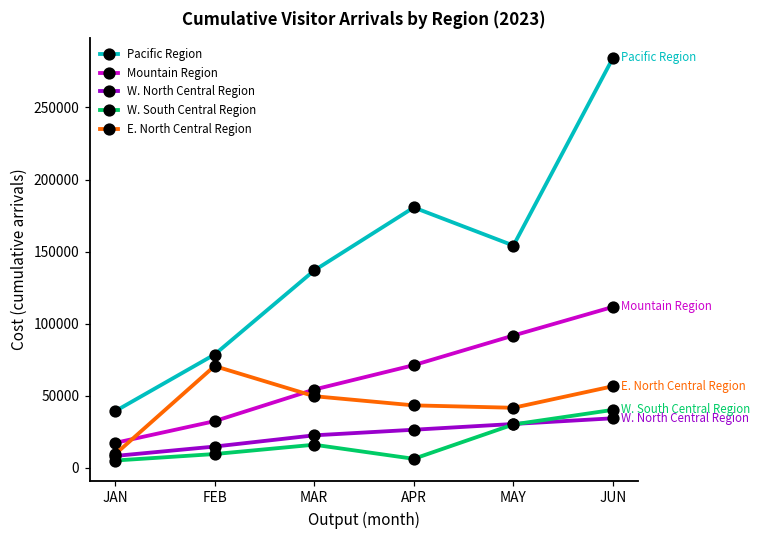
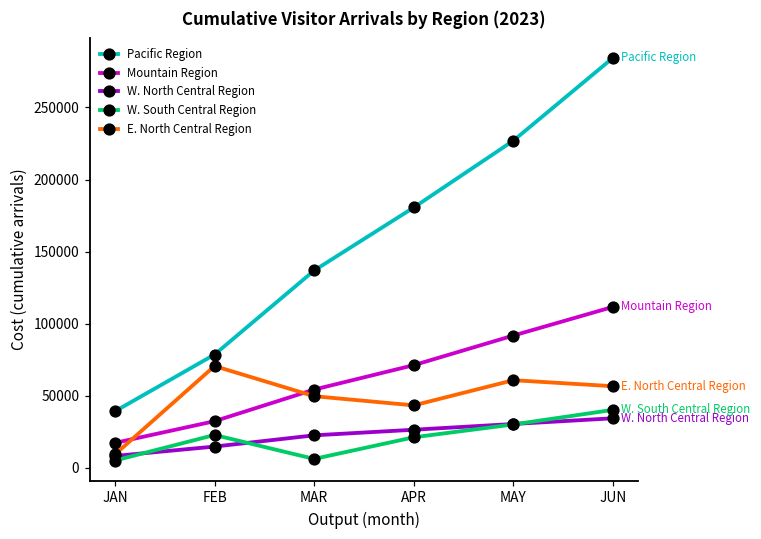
W. South Central Region, FEB: 9000 -> 23000
W. South Central Region, MAR: 16000 -> 6000
W. South Central Region, APR: 6000 -> 21000
Pacific Region, MAY: 154000 -> 227000
E. North Central Region, MAY: 42000 -> 61000
